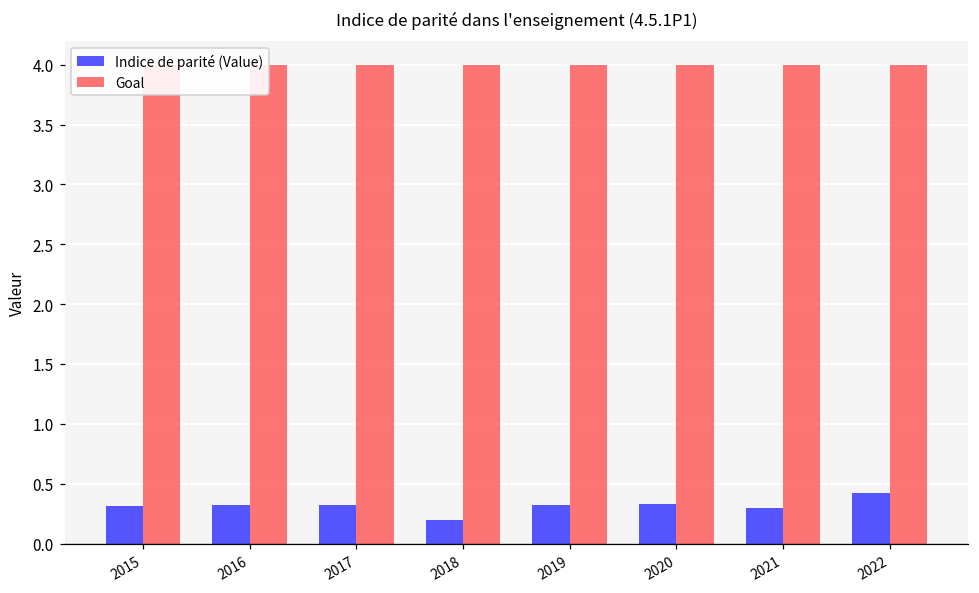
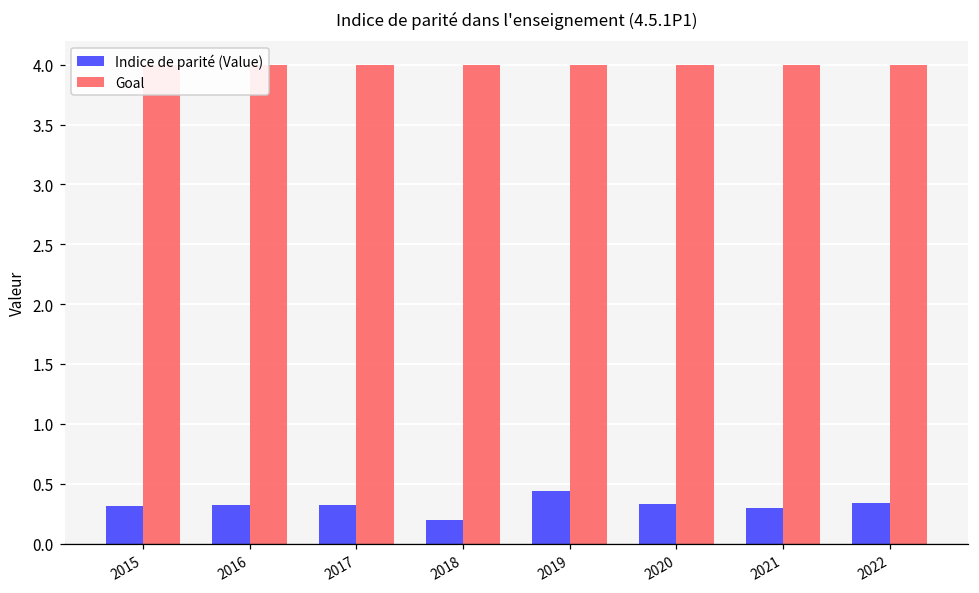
Indice de parité (Value), 2019: 0.32 -> 0.44
Indice de parité (Value), 2022: 0.42 -> 0.34
